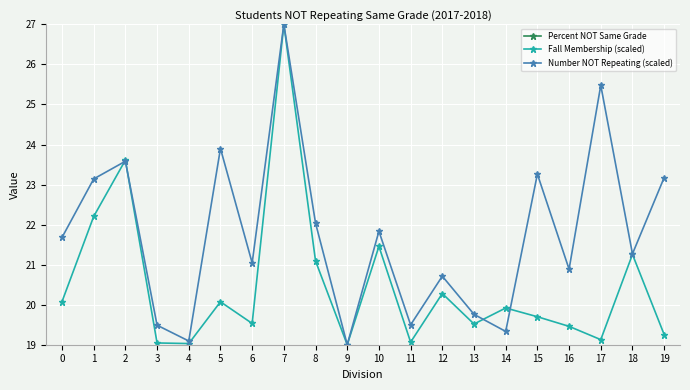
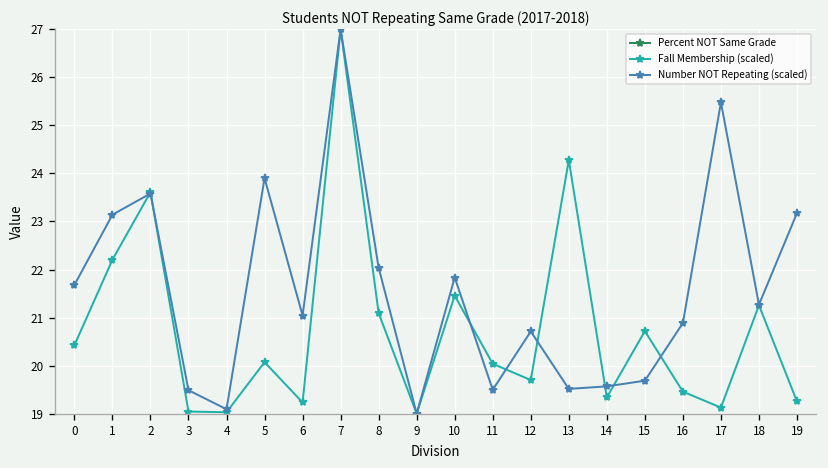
Fall Membership (scaled), 0: 20.1 -> 20.4
Fall Membership (scaled), 6: 19.5 -> 19.2
Fall Membership (scaled), 11: 19.1 -> 20.0
Fall Membership (scaled), 12: 20.3 -> 19.7
Fall Membership (scaled), 13: 19.5 -> 24.3
Number NOT Repeating (scaled), 13: 19.8 -> 19.5
Fall Membership (scaled), 14: 19.9 -> 19.3
Number NOT Repeating (scaled), 14: 19.3 -> 19.6
Fall Membership (scaled), 15: 19.7 -> 20.7
Number NOT Repeating (scaled), 15: 23.3 -> 19.7
